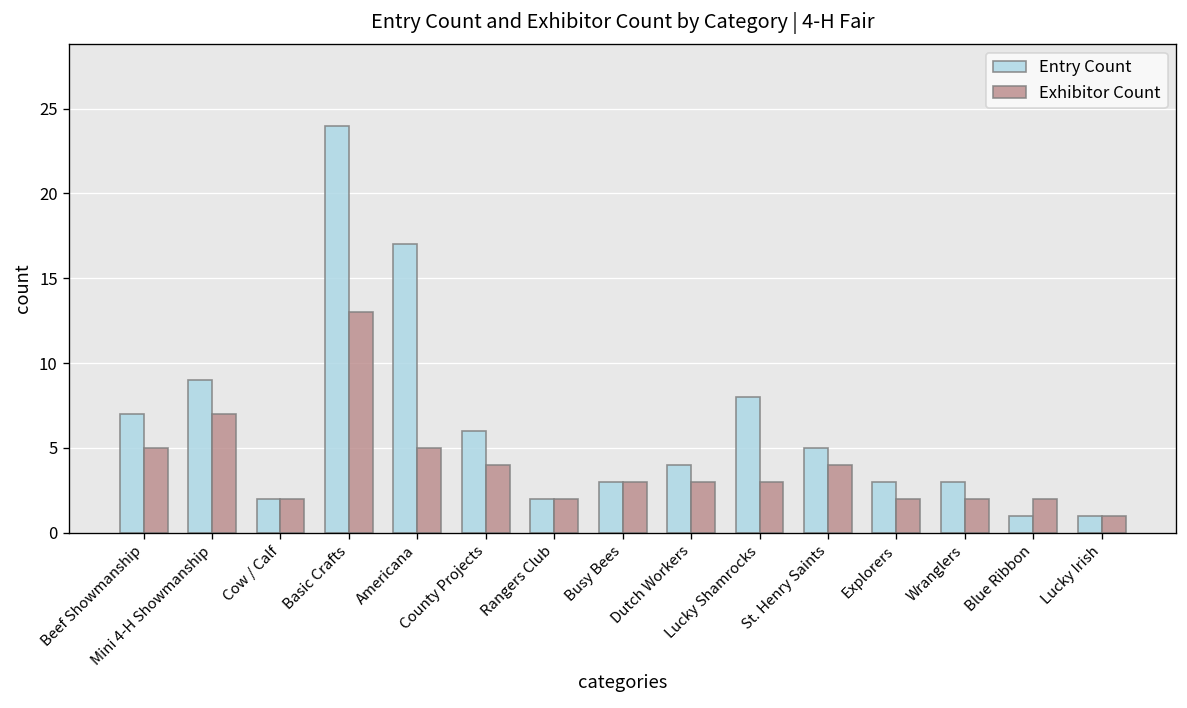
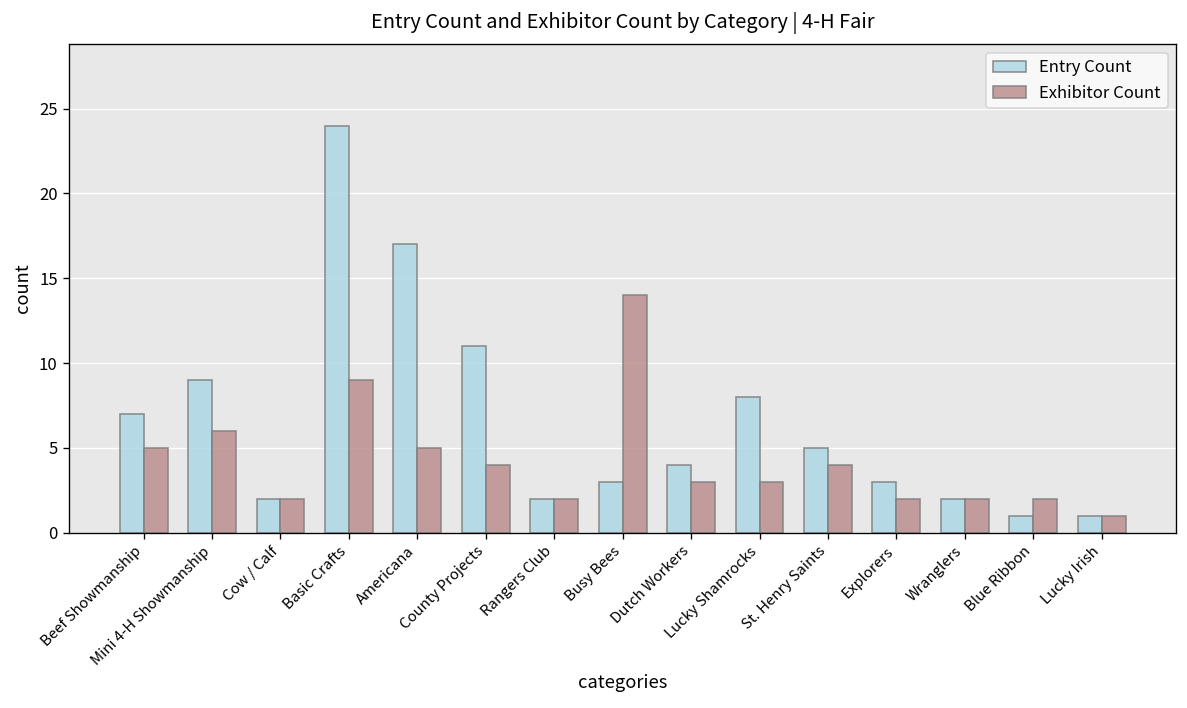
Exhibitor Count, Mini 4-H Showmanship: 7 -> 6
Exhibitor Count, Basic Crafts: 13 -> 9
Entry Count, County Projects: 6 -> 11
Exhibitor Count, Busy Bees: 3 -> 14
Entry Count, Wranglers: 3 -> 2
